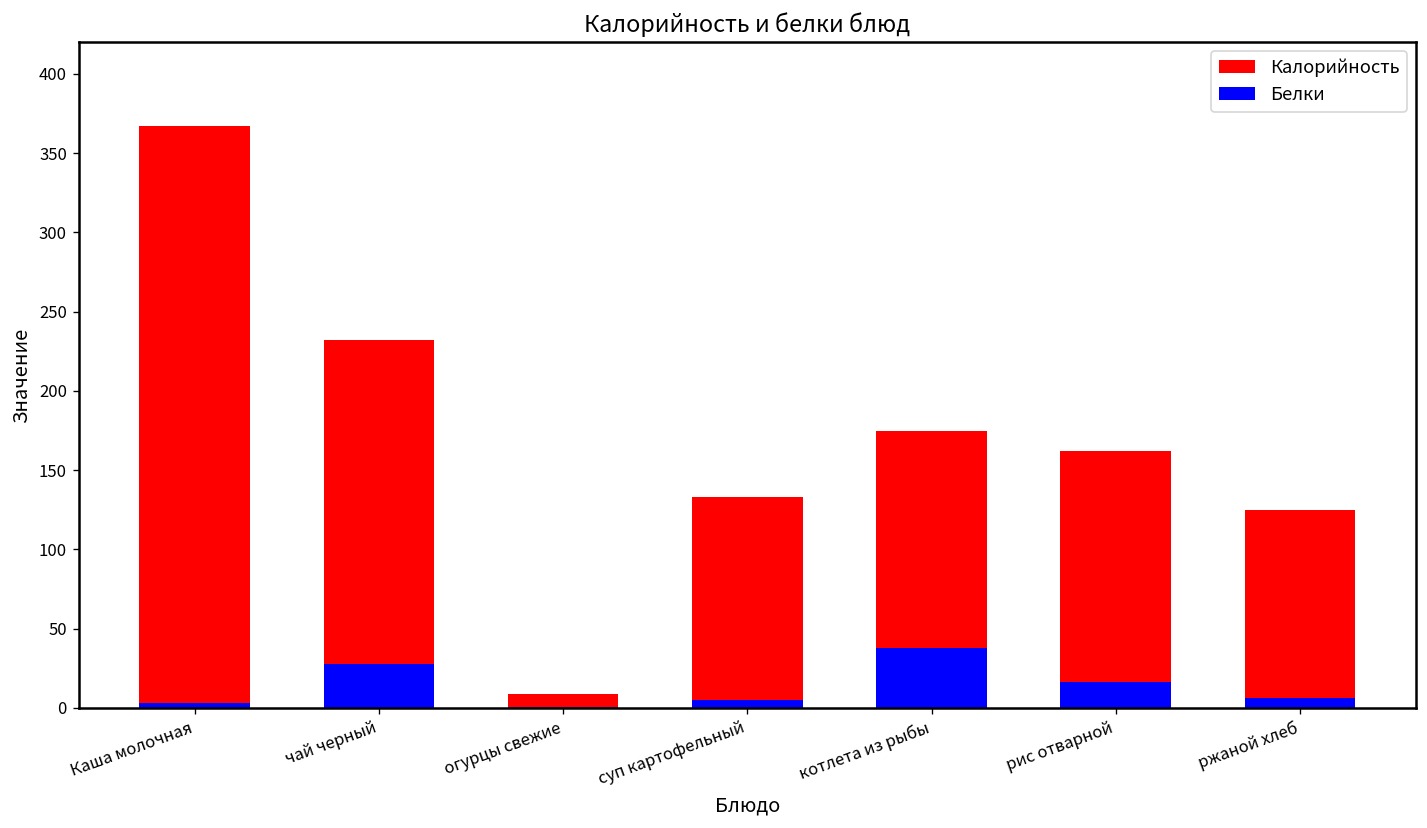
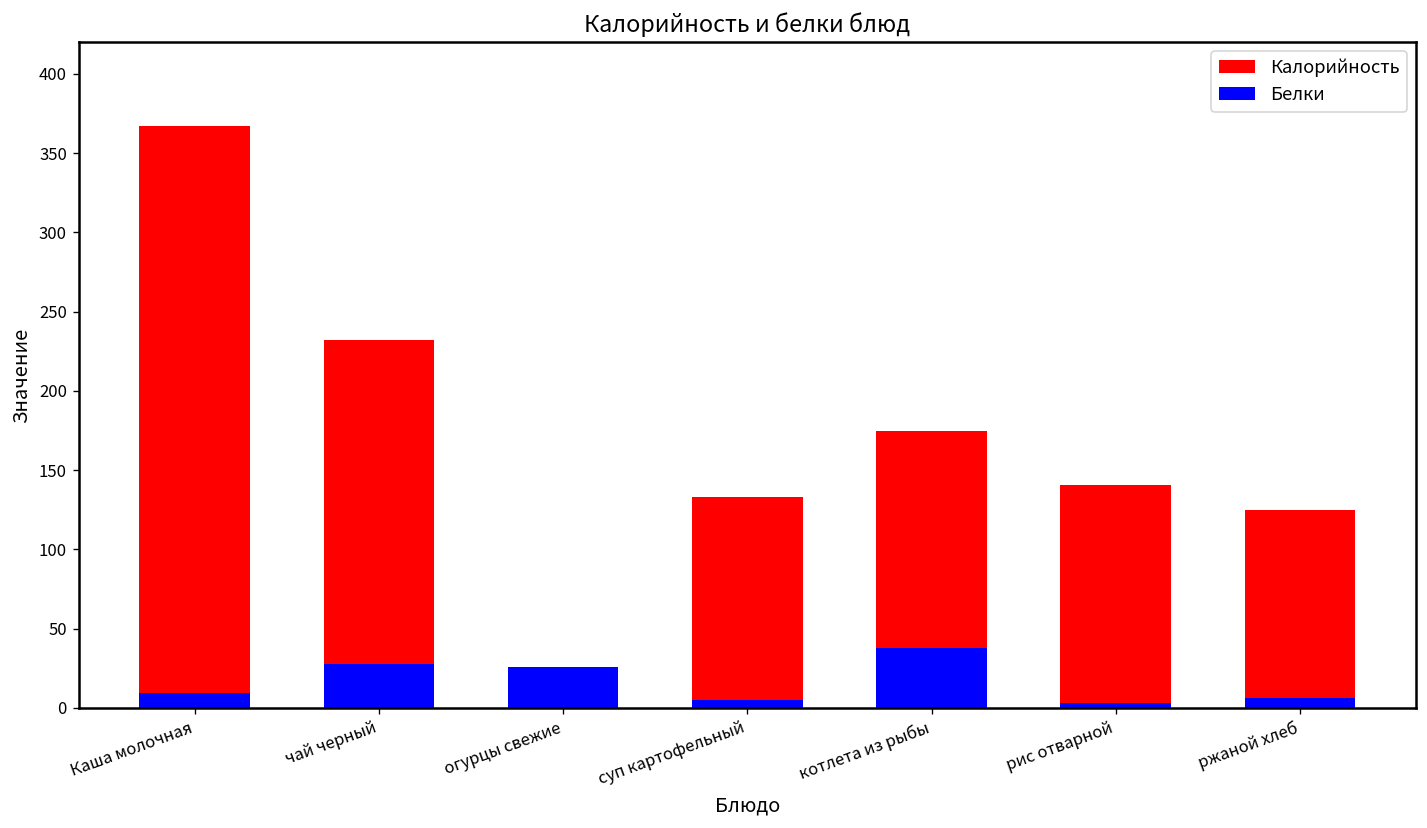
Белки, Каша молочная: 3 -> 9
Белки, огурцы свежие: 0 -> 26
Калорийность, рис отварной: 162 -> 141
Белки, рис отварной: 16 -> 3
